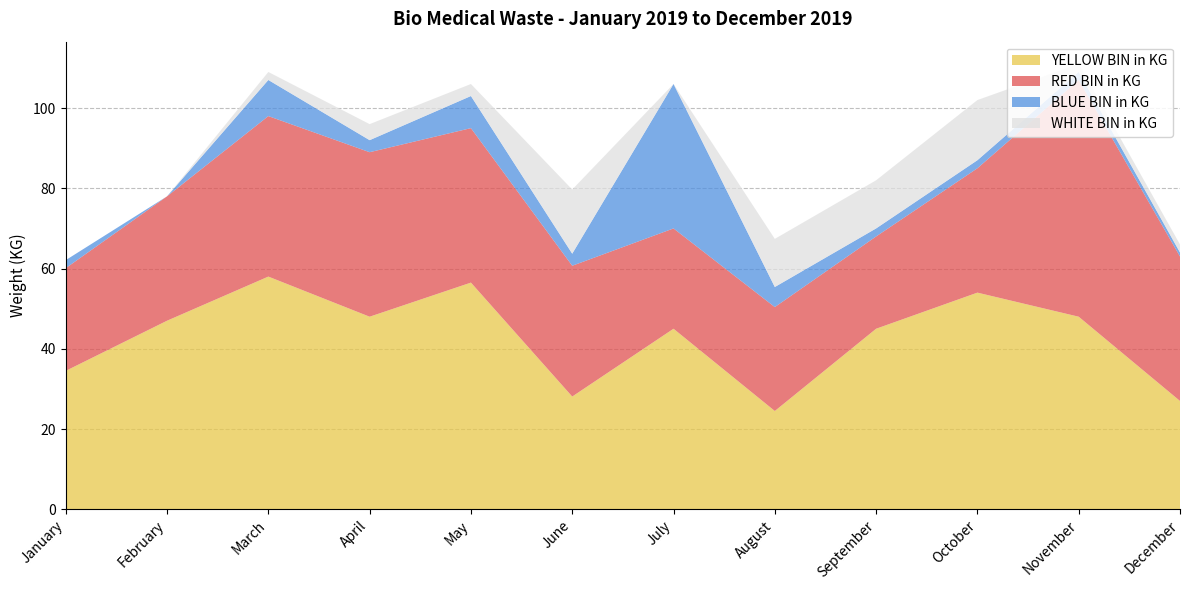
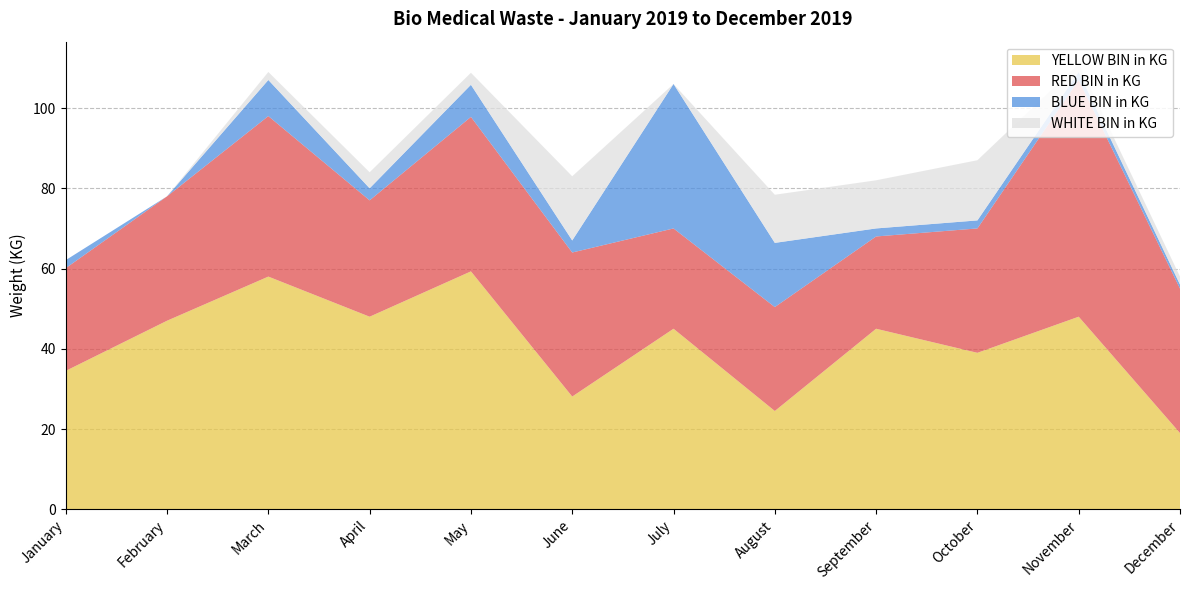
RED BIN in KG, April: 41 -> 29
YELLOW BIN in KG, May: 57 -> 59
RED BIN in KG, June: 33 -> 36
BLUE BIN in KG, August: 5 -> 16
YELLOW BIN in KG, October: 54 -> 39
YELLOW BIN in KG, December: 27 -> 19
